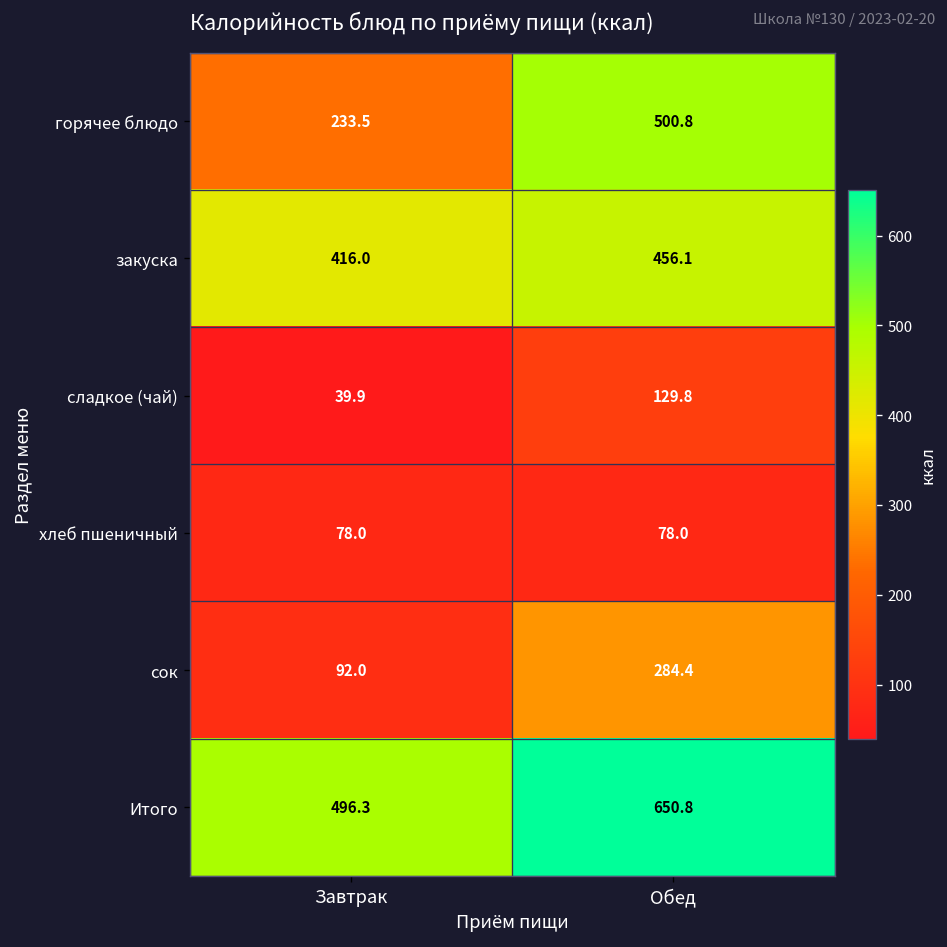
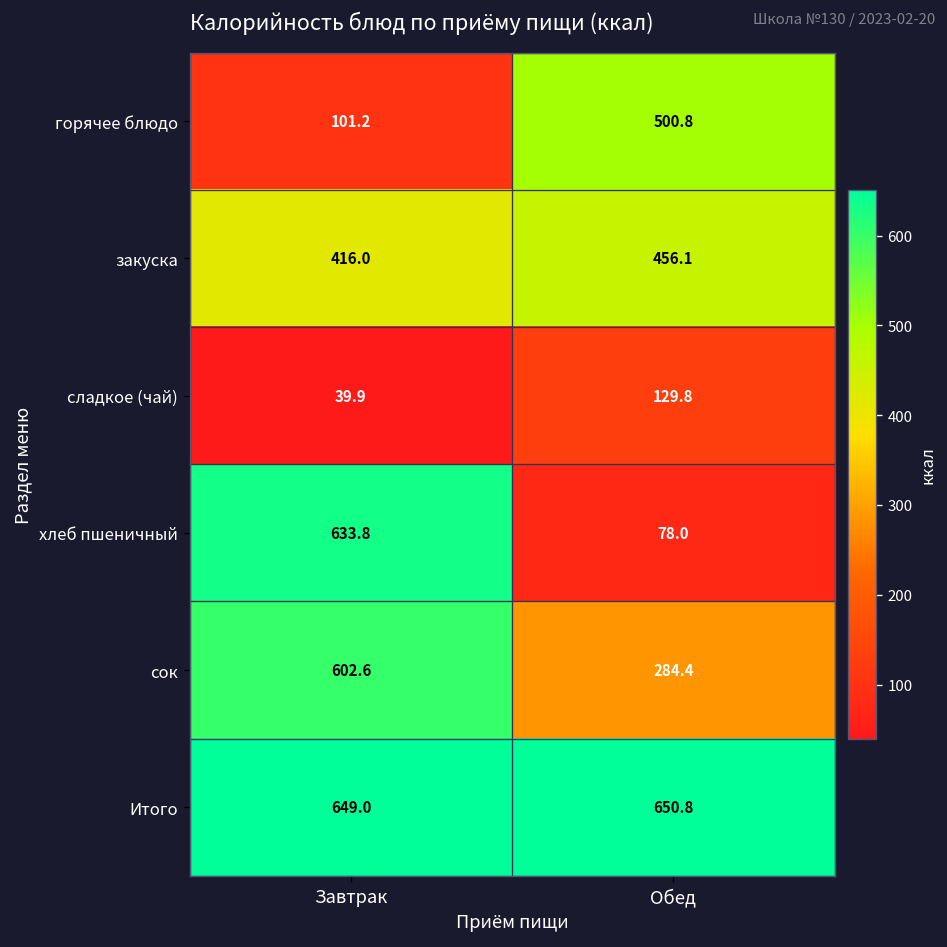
горячее блюдо, Завтрак: 233.5 -> 101.2
хлеб пшеничный, Завтрак: 78.0 -> 633.8
сок, Завтрак: 92.0 -> 602.6
Итого, Завтрак: 496.3 -> 649.0
